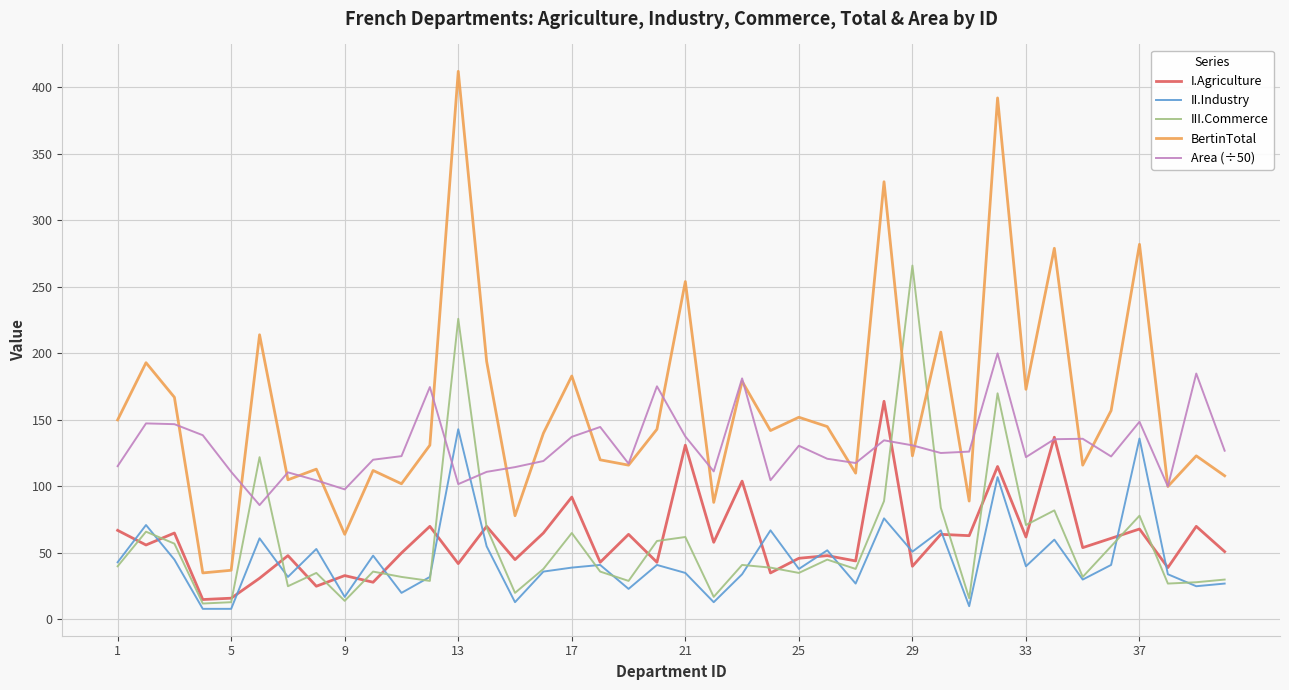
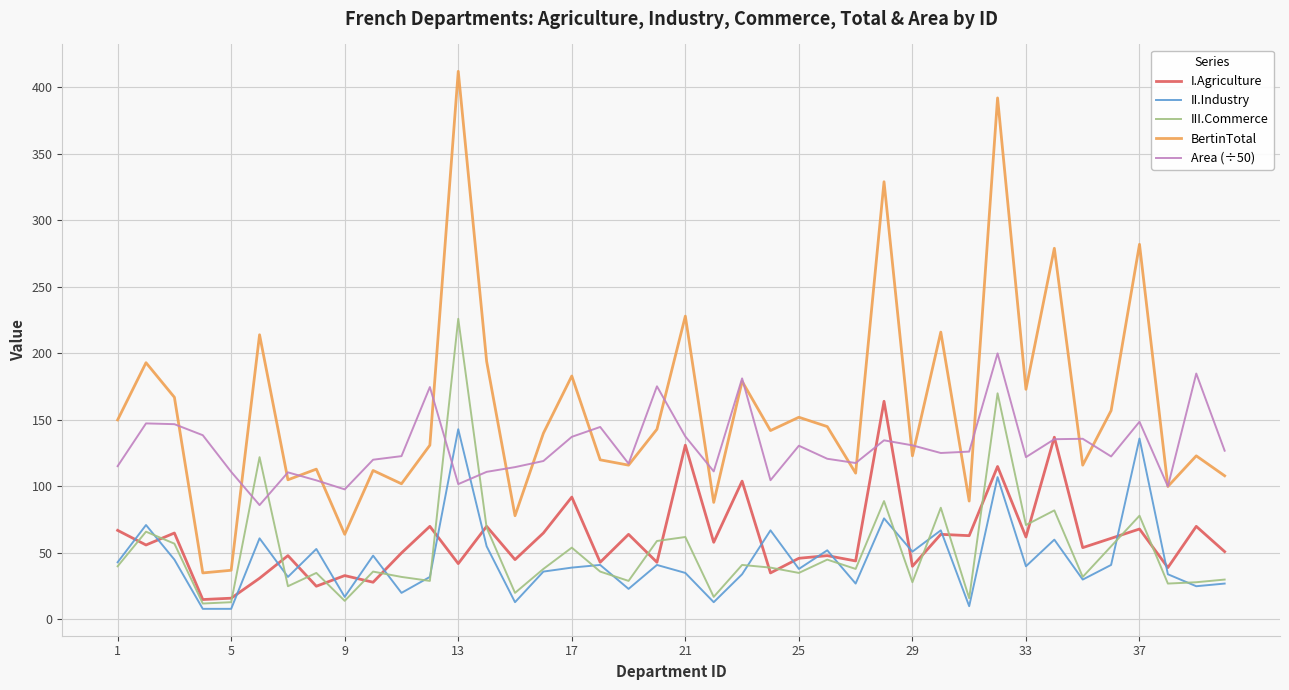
III.Commerce, 17: 65 -> 54
BertinTotal, 21: 254 -> 228
III.Commerce, 29: 266 -> 28
